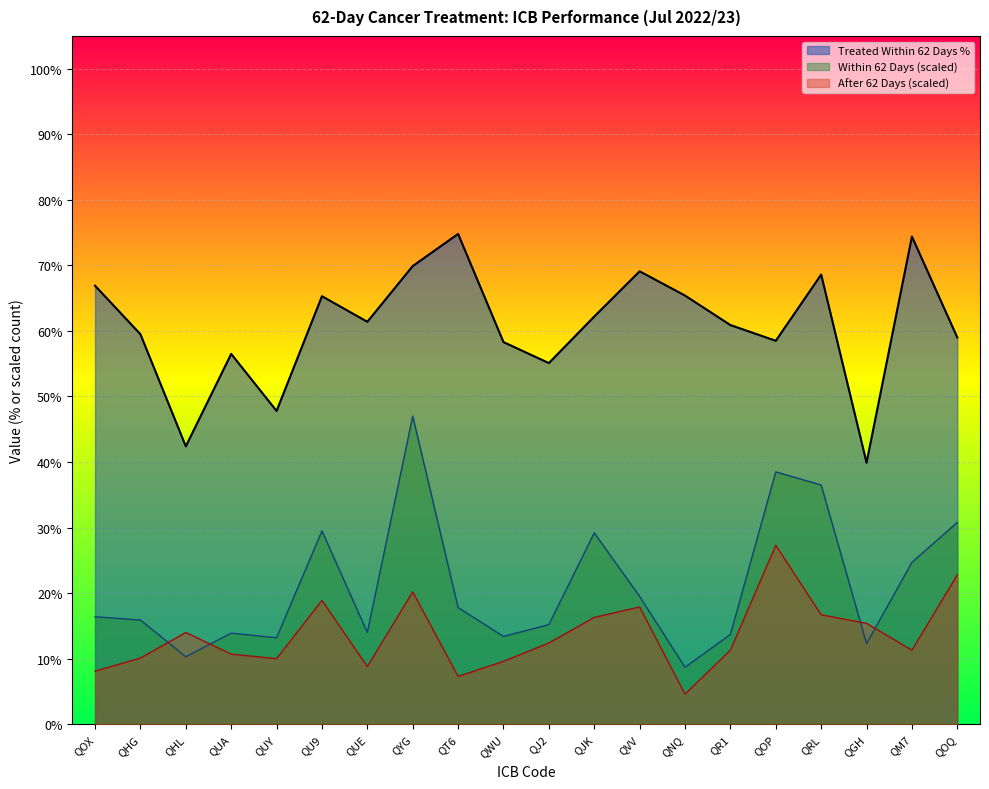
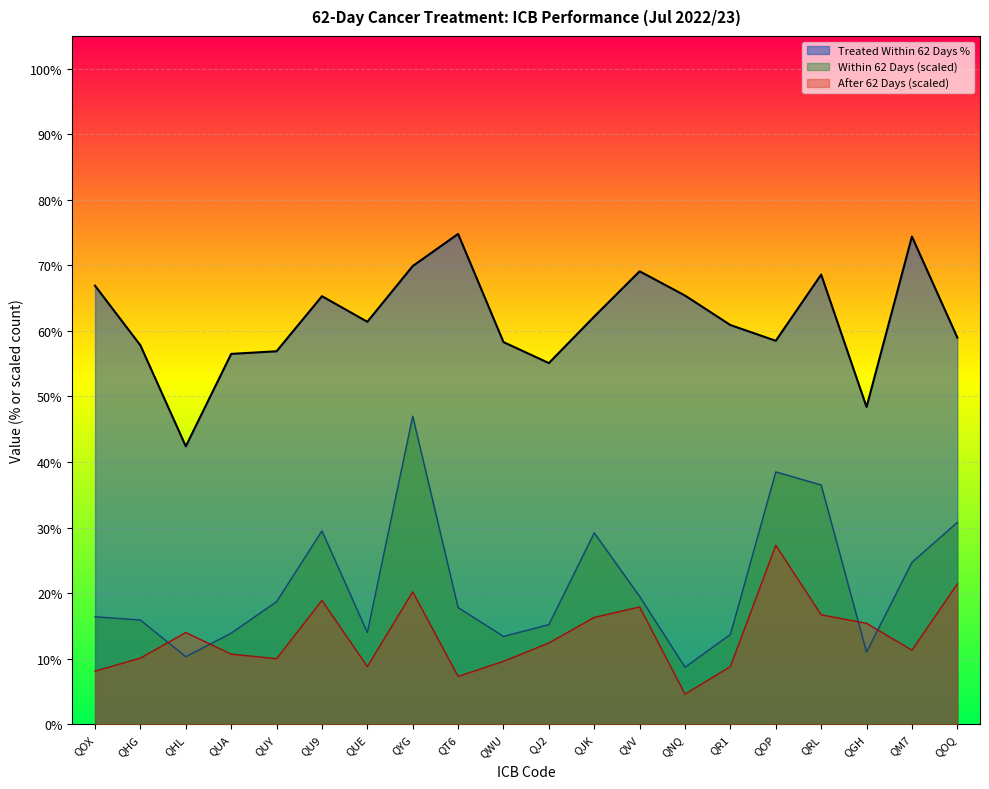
Treated Within 62 Days %, QHG: 60% -> 58%
Treated Within 62 Days %, QUY: 48% -> 57%
Within 62 Days (scaled), QUY: 13% -> 19%
After 62 Days (scaled), QR1: 11% -> 9%
Treated Within 62 Days %, QGH: 40% -> 48%
Within 62 Days (scaled), QGH: 12% -> 11%
After 62 Days (scaled), QOQ: 23% -> 21%
